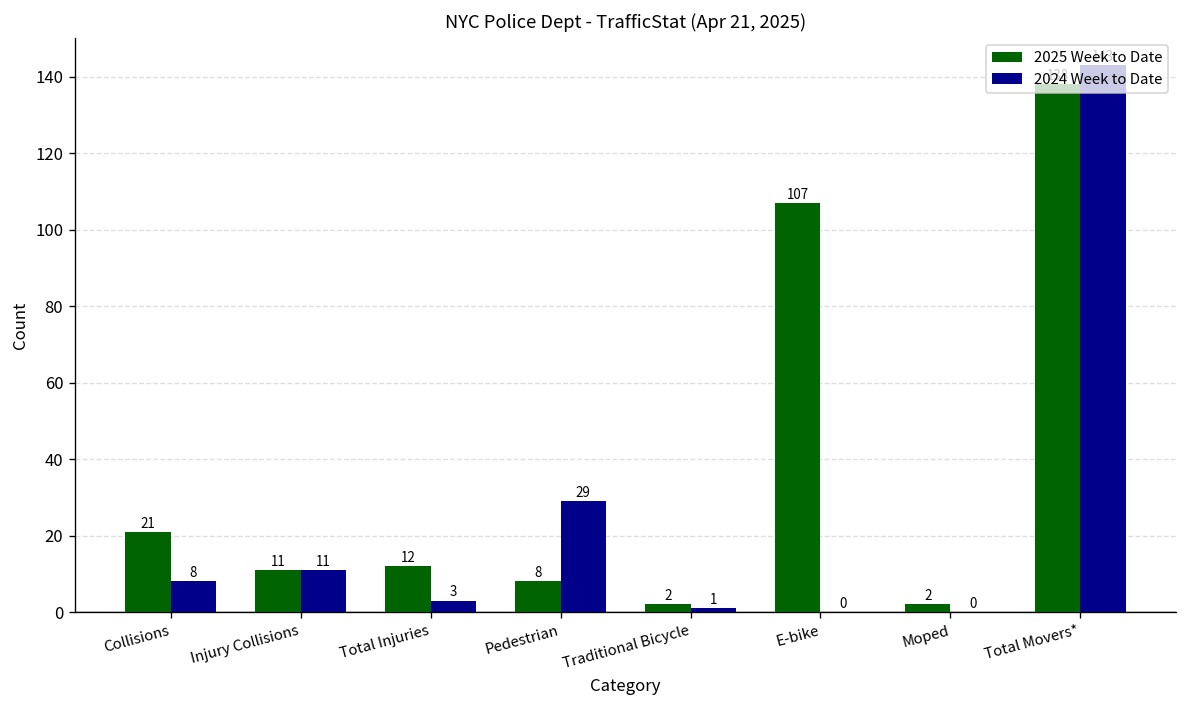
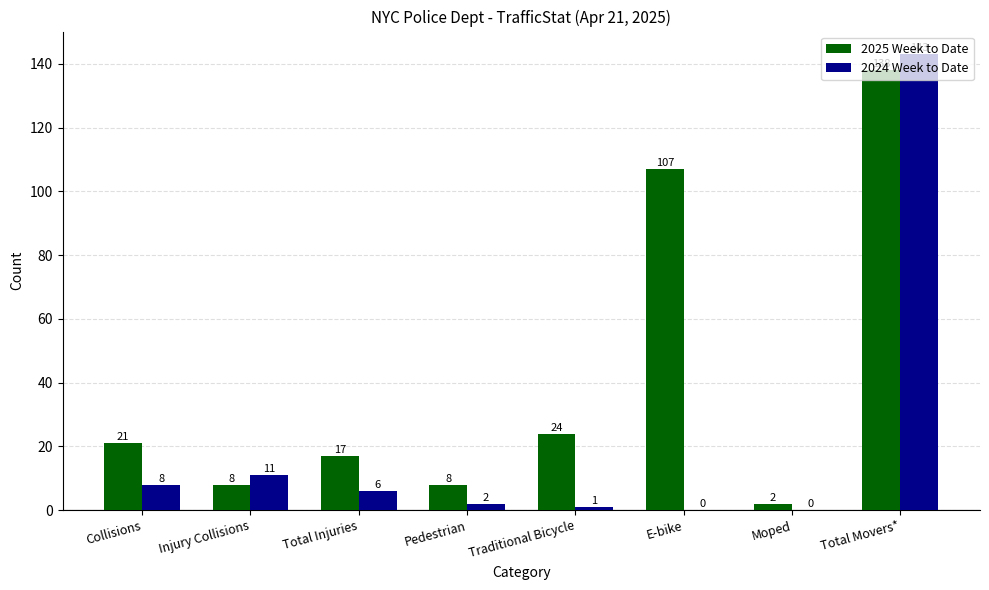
2025 Week to Date, Injury Collisions: 11 -> 8
2025 Week to Date, Total Injuries: 12 -> 17
2024 Week to Date, Total Injuries: 3 -> 6
2024 Week to Date, Pedestrian: 29 -> 2
2025 Week to Date, Traditional Bicycle: 2 -> 24
